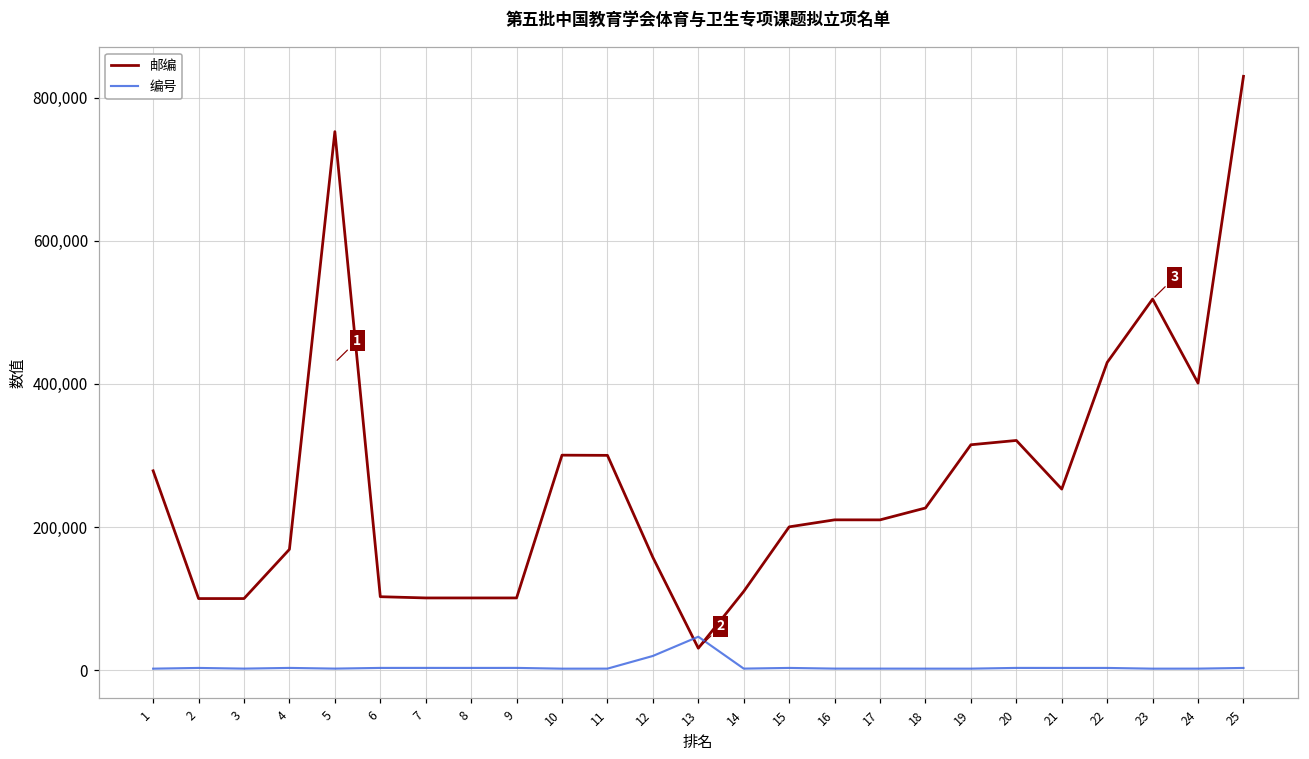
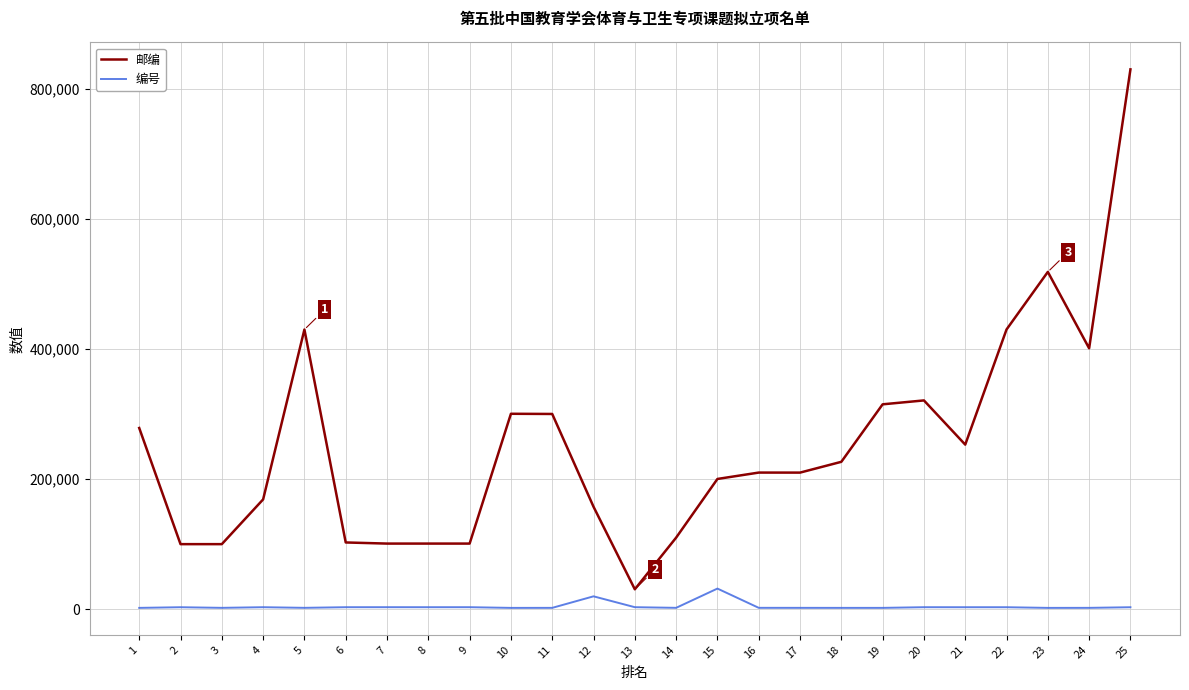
邮编, 5: 750,000 -> 430,000
编号, 13: 50,000 -> 0
编号, 15: 0 -> 30,000
